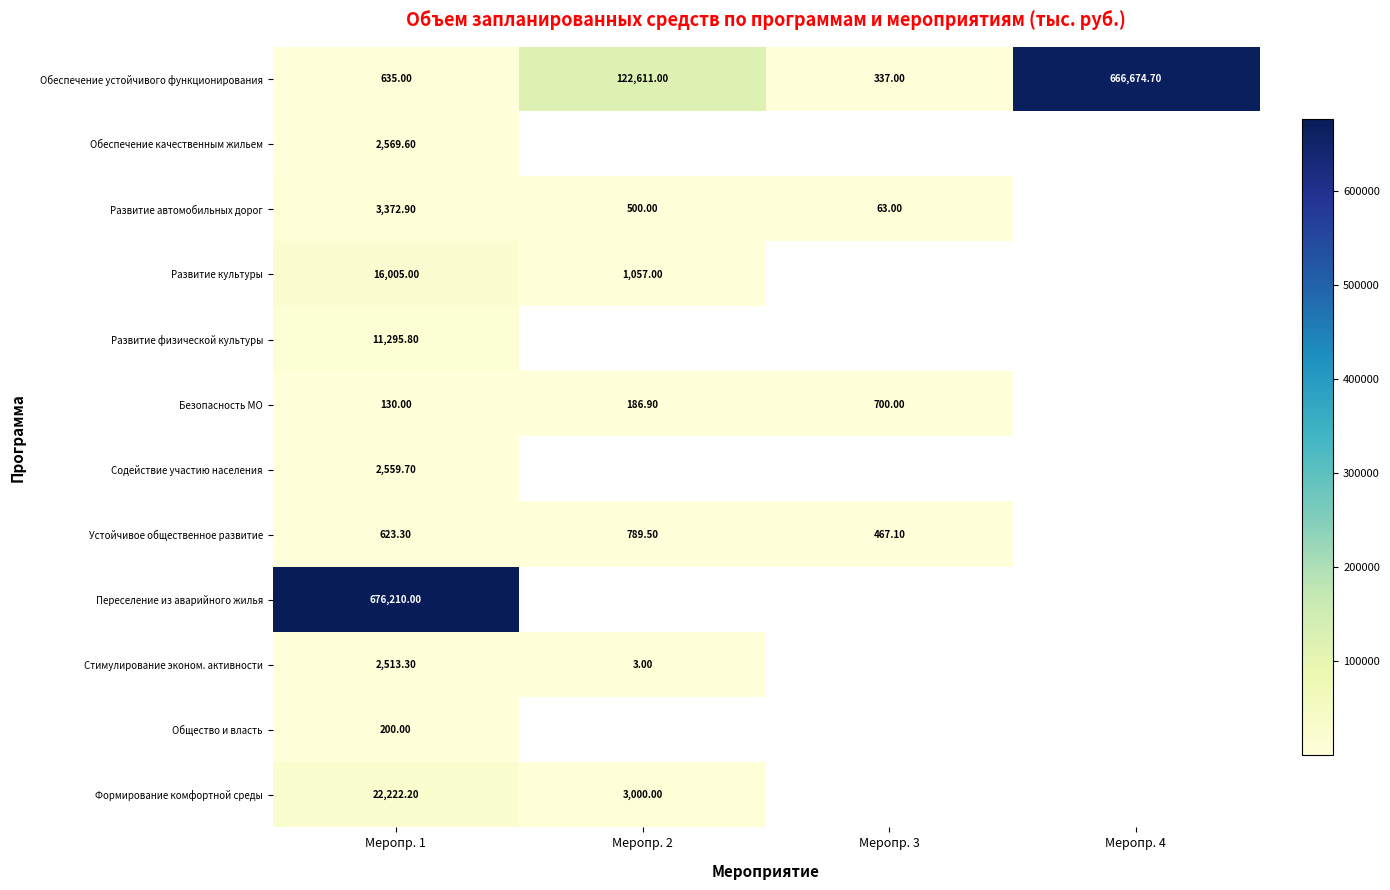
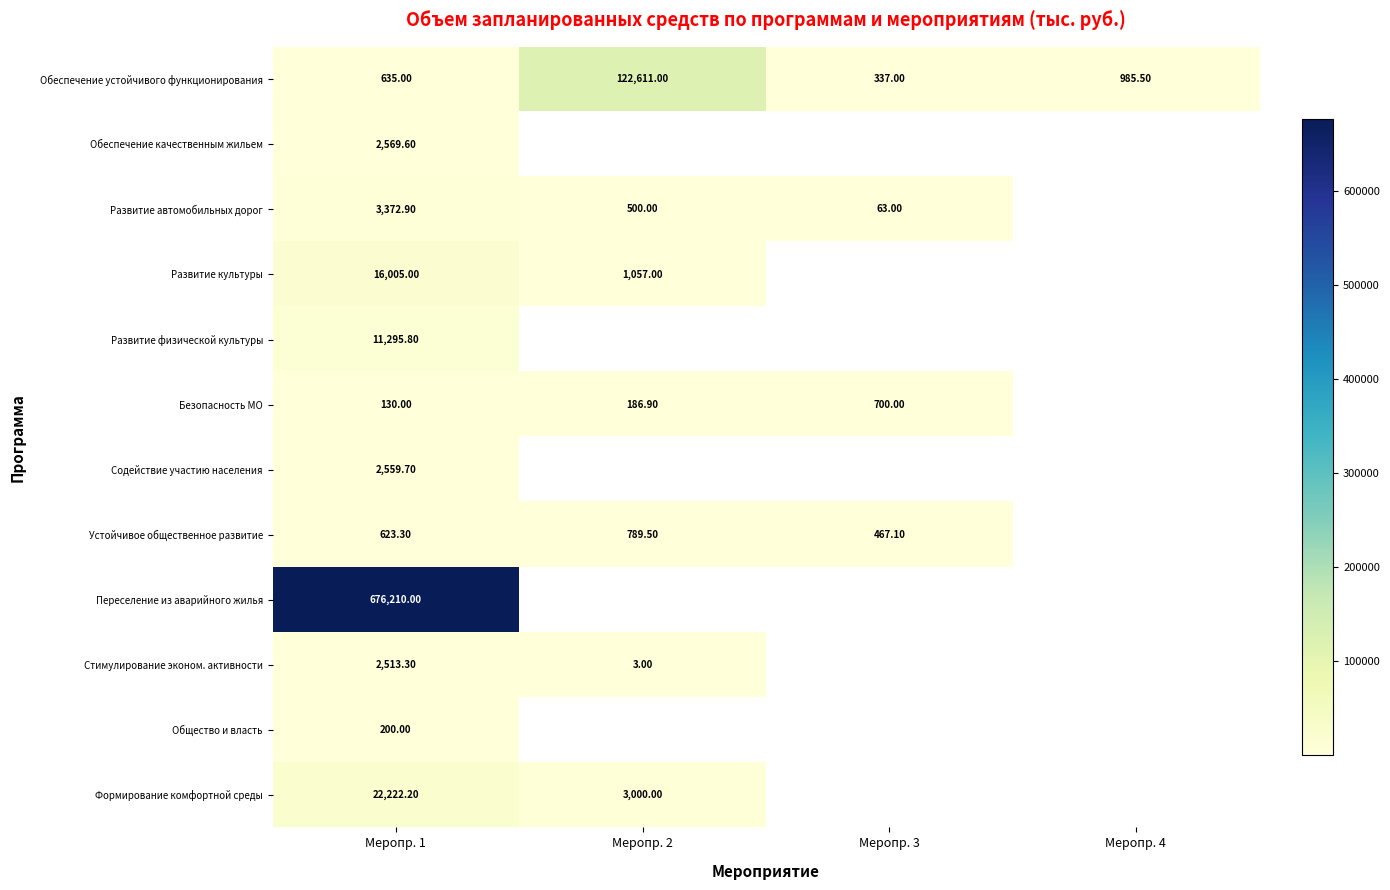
Обеспечение устойчивого функционирования, Меропр. 4: 666,674.70 -> 985.50
